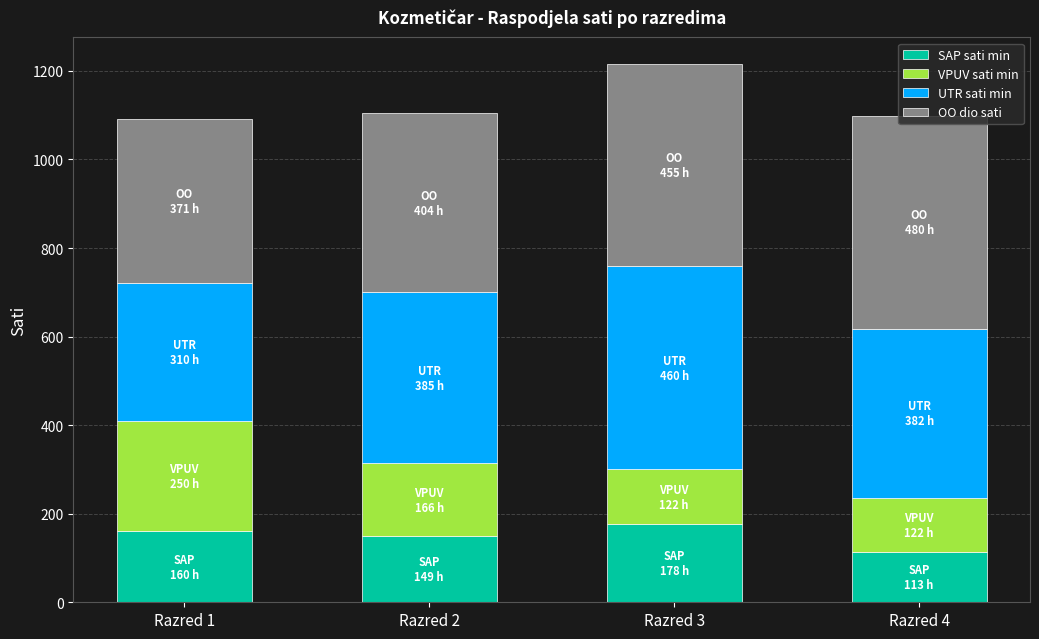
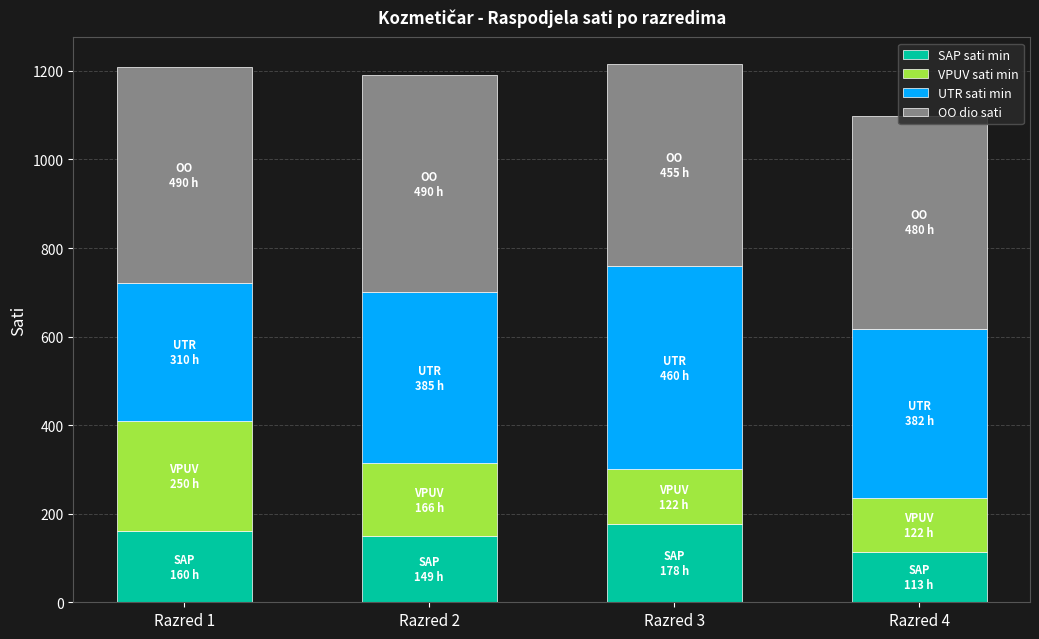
OO dio sati, Razred 1: 371 -> 490
OO dio sati, Razred 2: 404 -> 490
